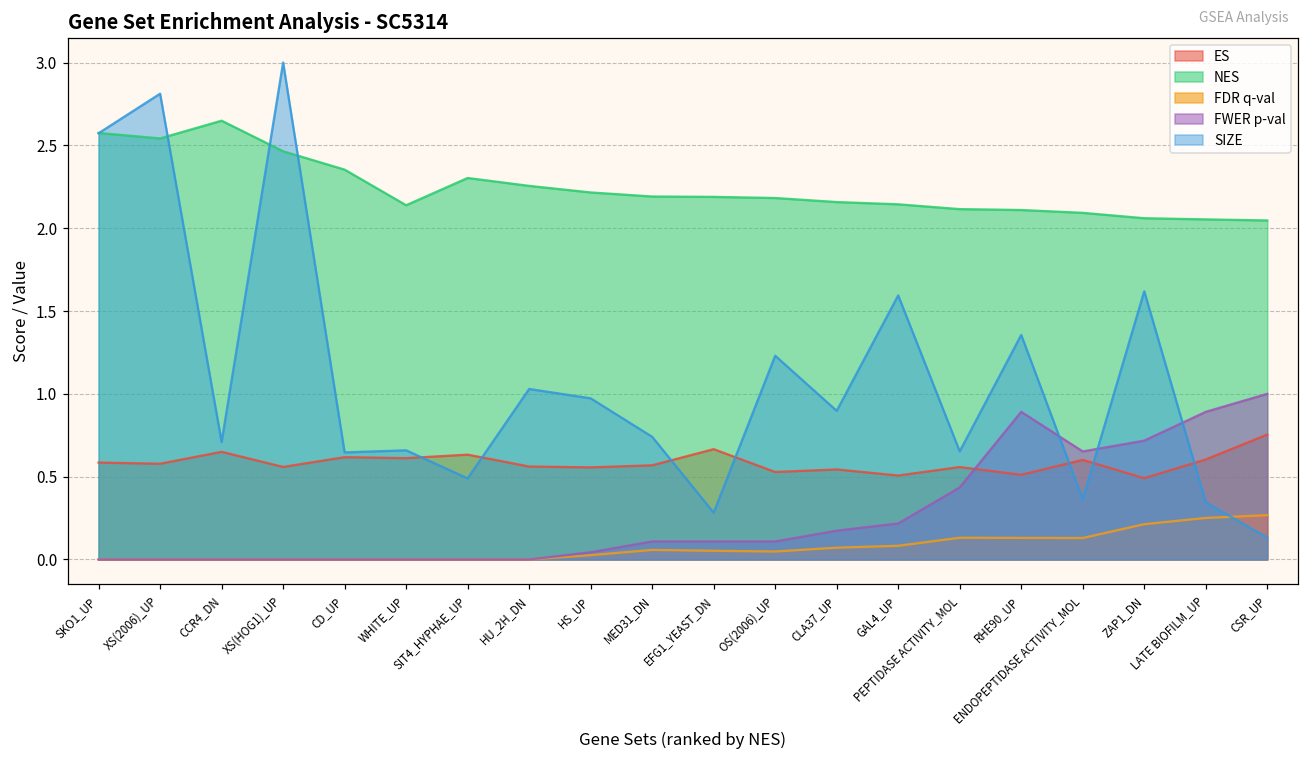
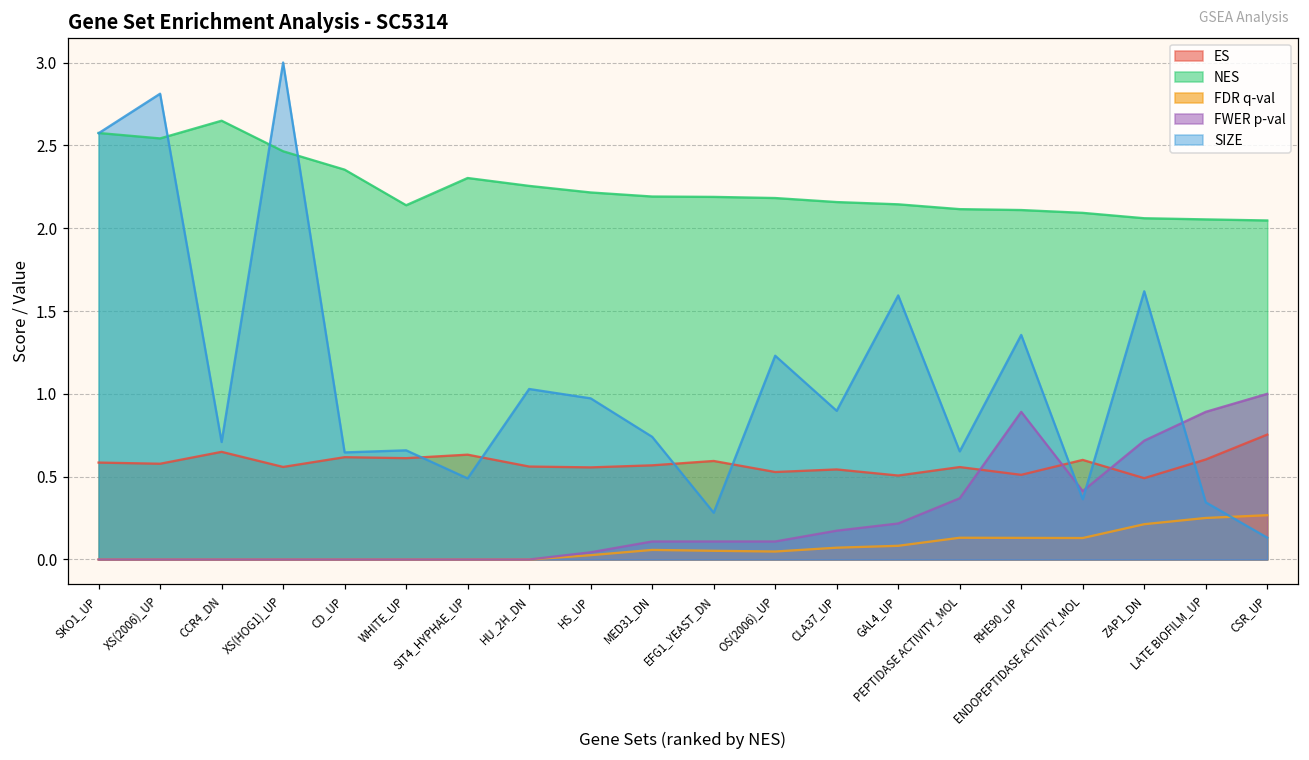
ES, EFG1_YEAST_DN: 0.67 -> 0.59
FWER p-val, PEPTIDASE ACTIVITY_MOL: 0.43 -> 0.37
FWER p-val, ENDOPEPTIDASE ACTIVITY_MOL: 0.65 -> 0.41
